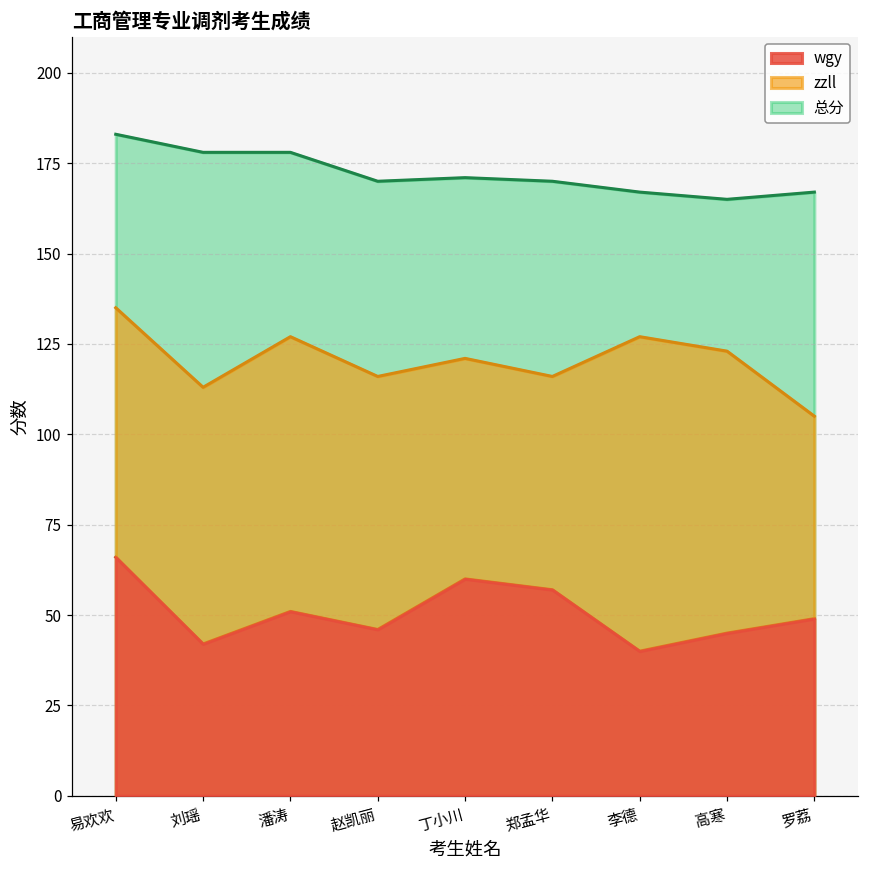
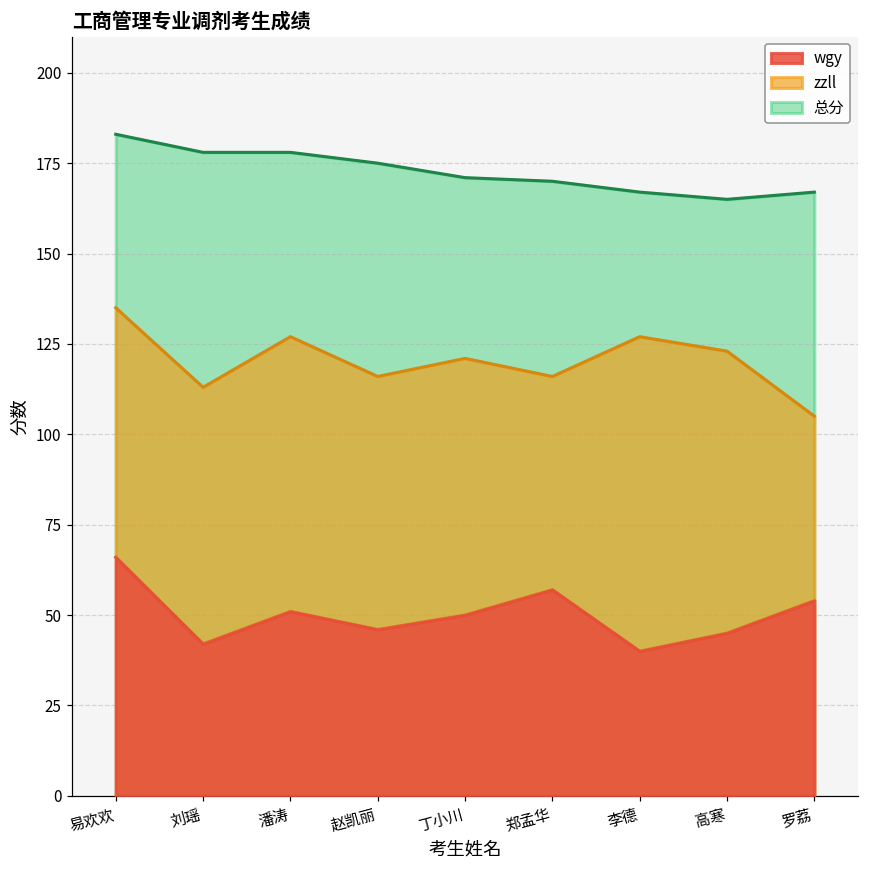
总分, 赵凯丽: 170 -> 175
wgy, 丁小川: 60 -> 50
wgy, 罗荔: 49 -> 54
